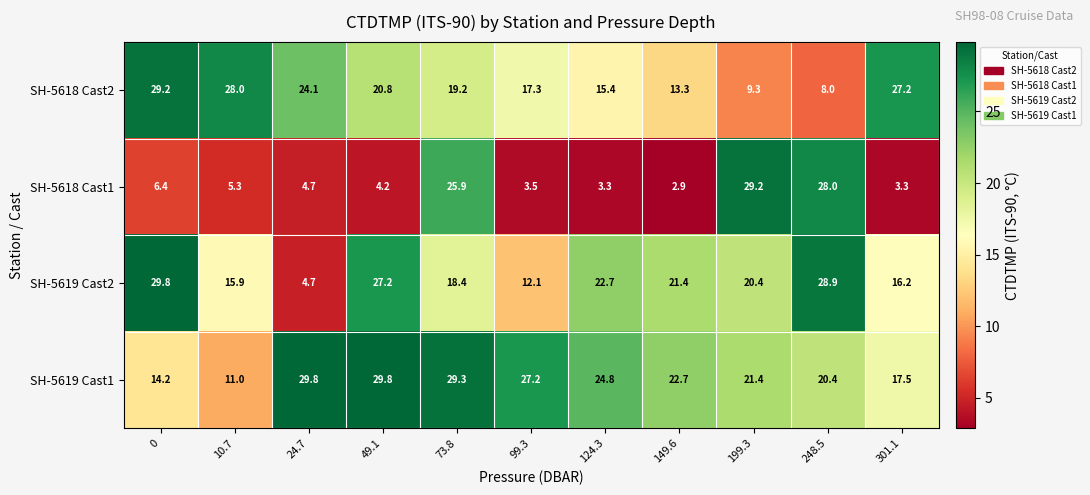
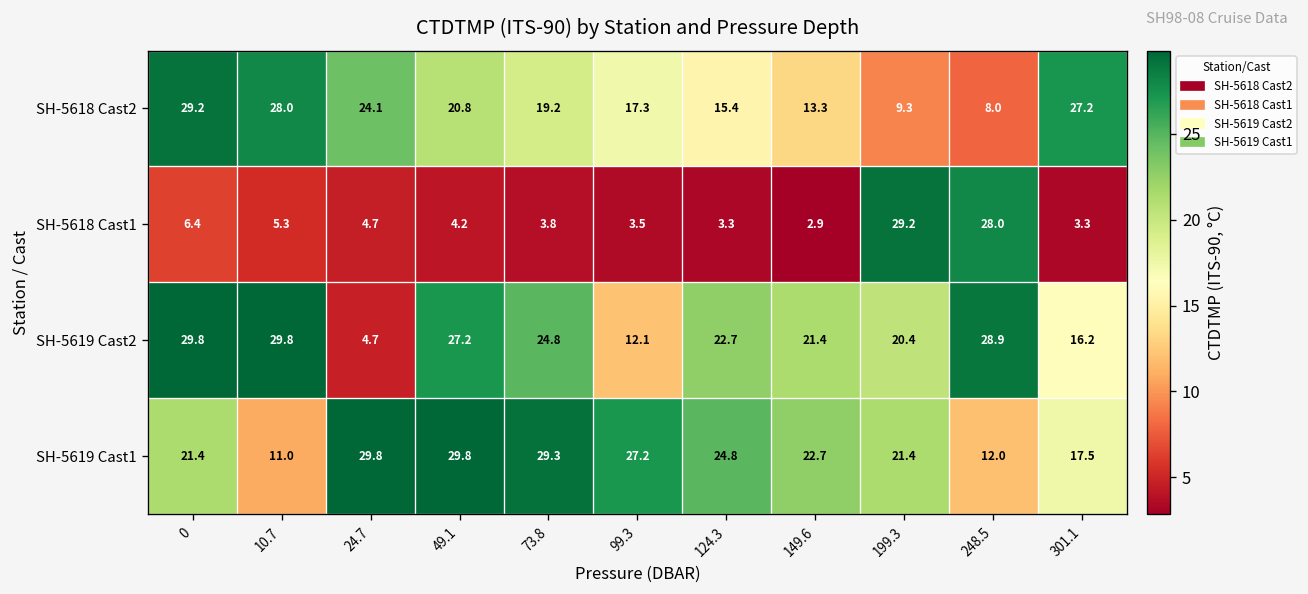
SH-5618 Cast1, 73.8: 25.9 -> 3.8
SH-5619 Cast2, 10.7: 15.9 -> 29.8
SH-5619 Cast2, 73.8: 18.4 -> 24.8
SH-5619 Cast1, 0: 14.2 -> 21.4
SH-5619 Cast1, 248.5: 20.4 -> 12.0
